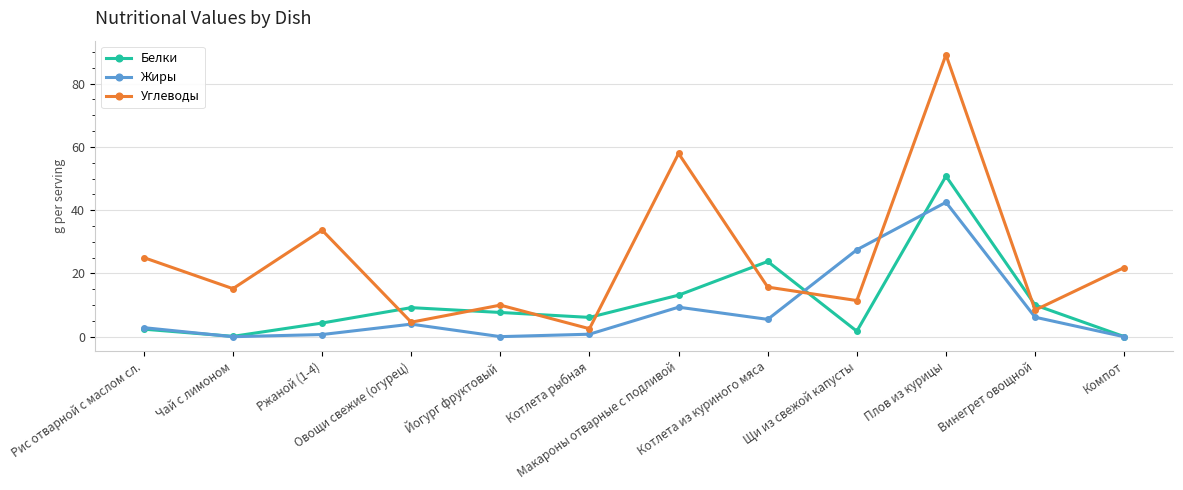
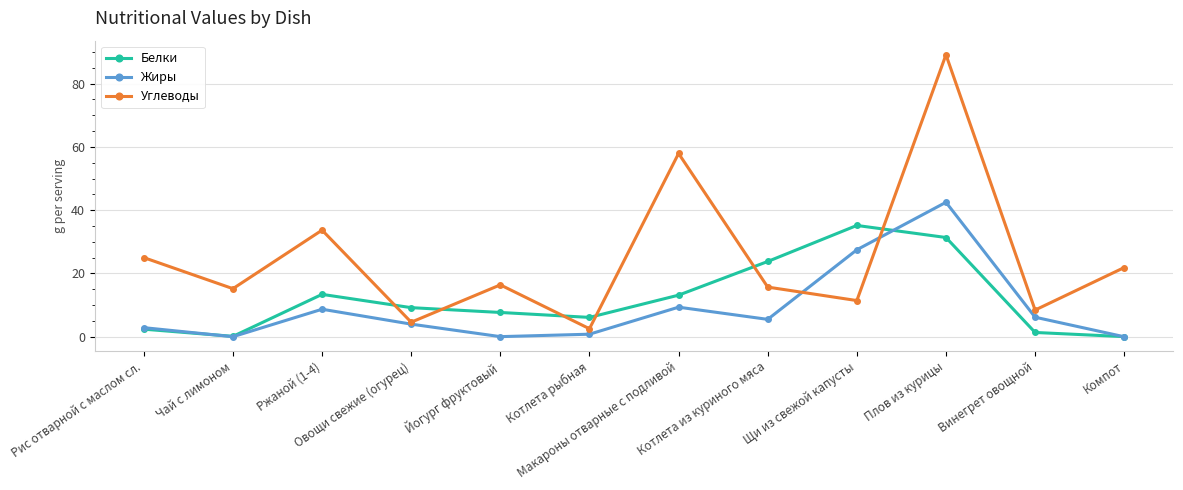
Белки, Ржаной (1-4): 4 -> 13
Жиры, Ржаной (1-4): 1 -> 9
Углеводы, Йогург фруктовый: 10 -> 16
Белки, Щи из свежой капусты: 2 -> 35
Белки, Плов из курицы: 51 -> 31
Белки, Винегрет овощной: 10 -> 1
